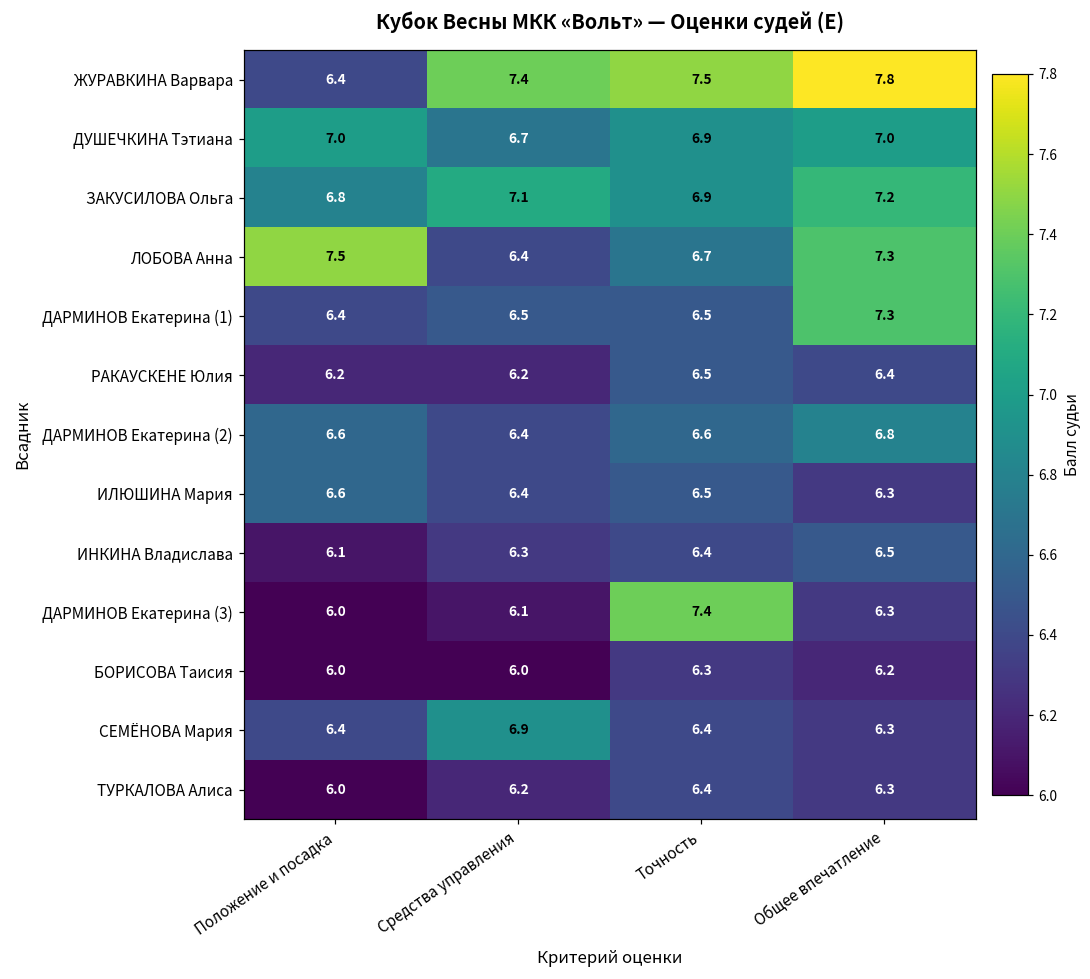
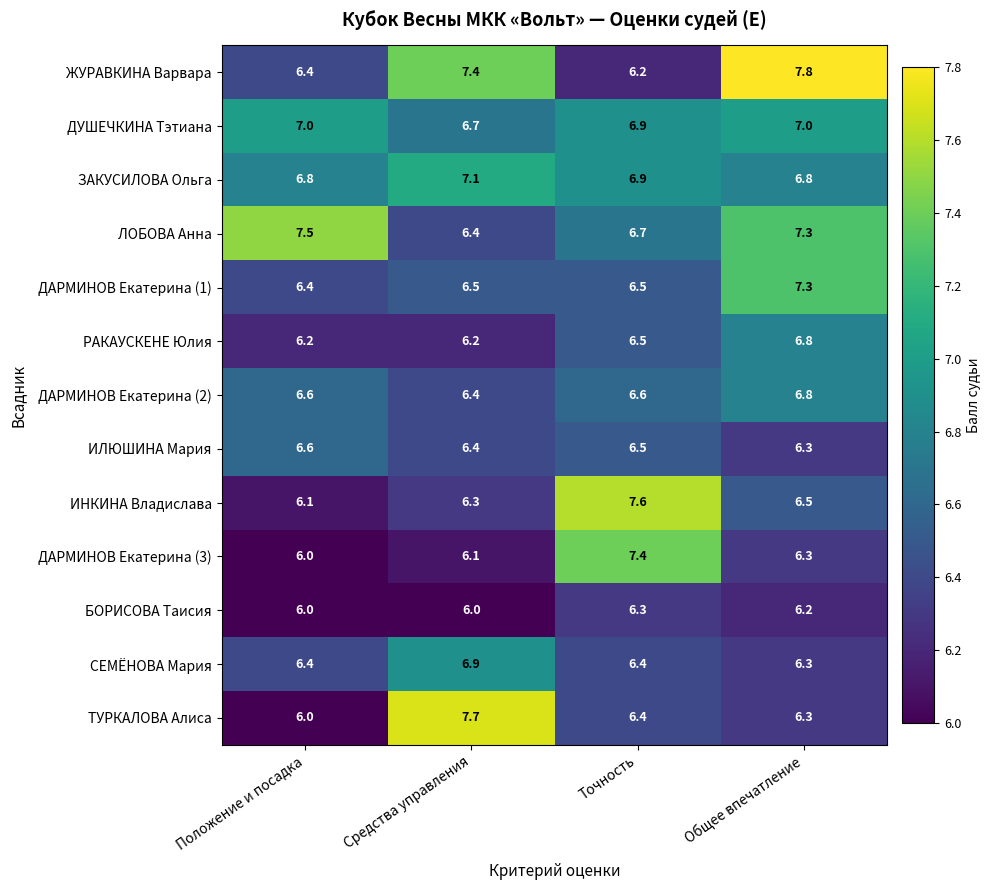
ЖУРАВКИНА Варвара, Точность: 7.5 -> 6.2
ЗАКУСИЛОВА Ольга, Общее впечатление: 7.2 -> 6.8
РАКАУСКЕНЕ Юлия, Общее впечатление: 6.4 -> 6.8
ИНКИНА Владислава, Точность: 6.4 -> 7.6
ТУРКАЛОВА Алиса, Средства управления: 6.2 -> 7.7
